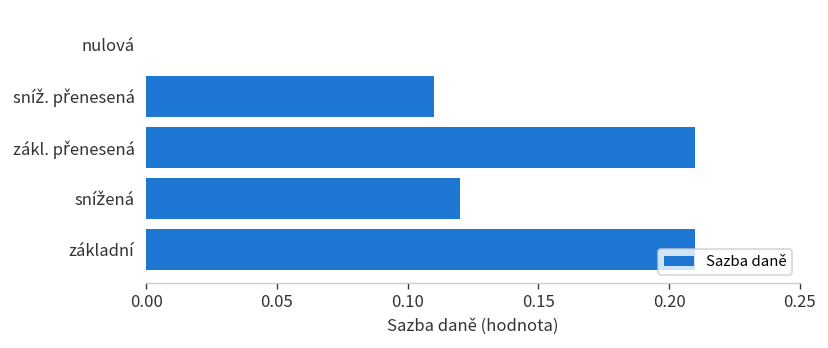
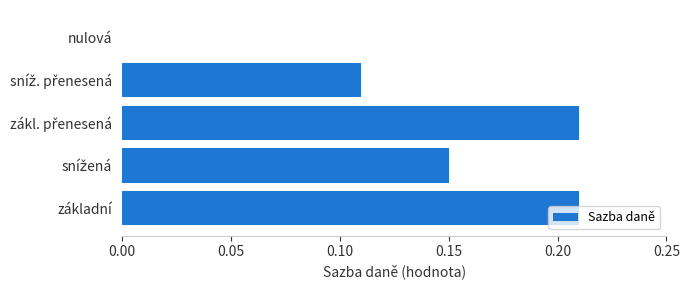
snížená: 0.12 -> 0.15
